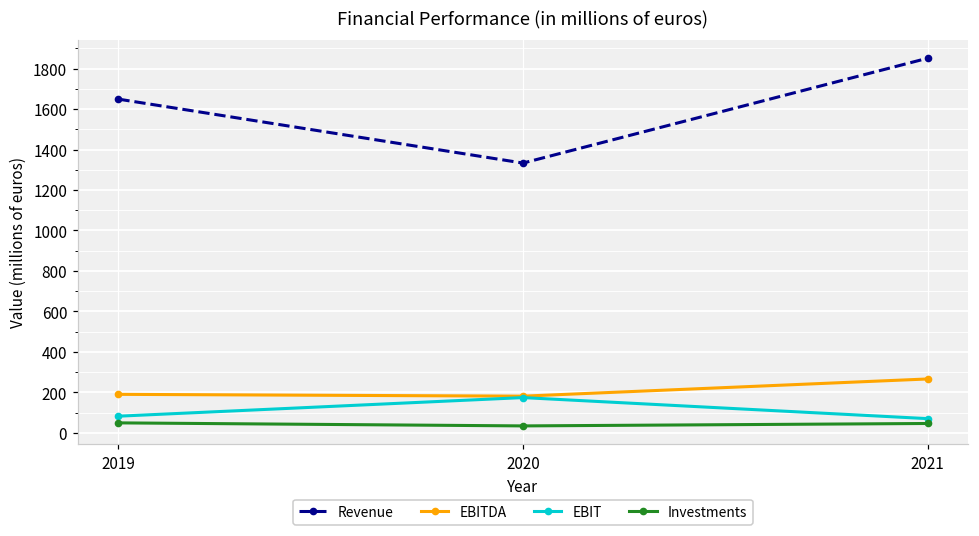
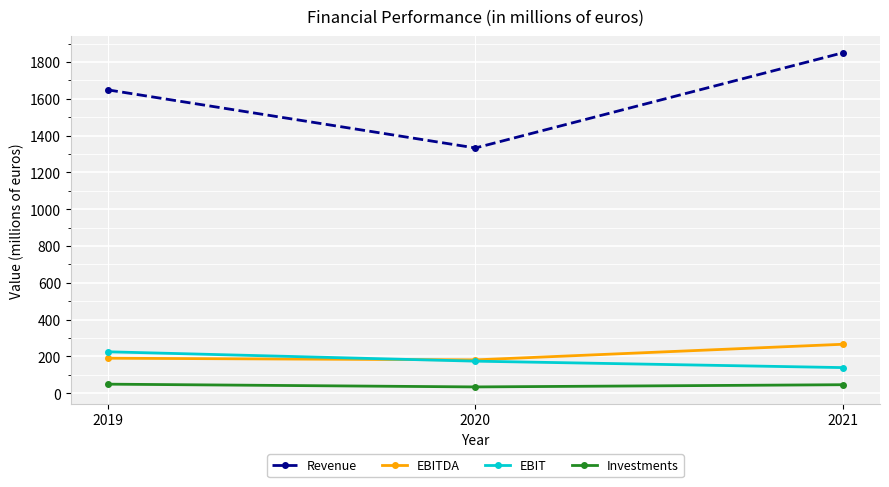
EBIT, 2019: 80 -> 230
EBIT, 2021: 70 -> 140
